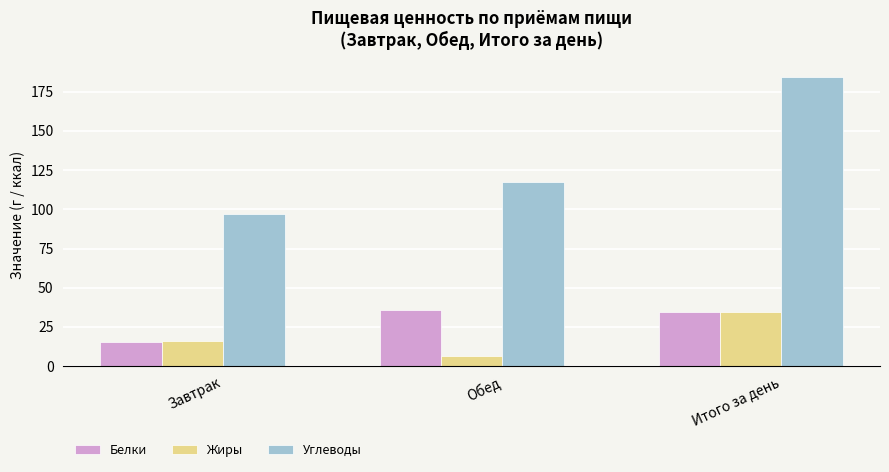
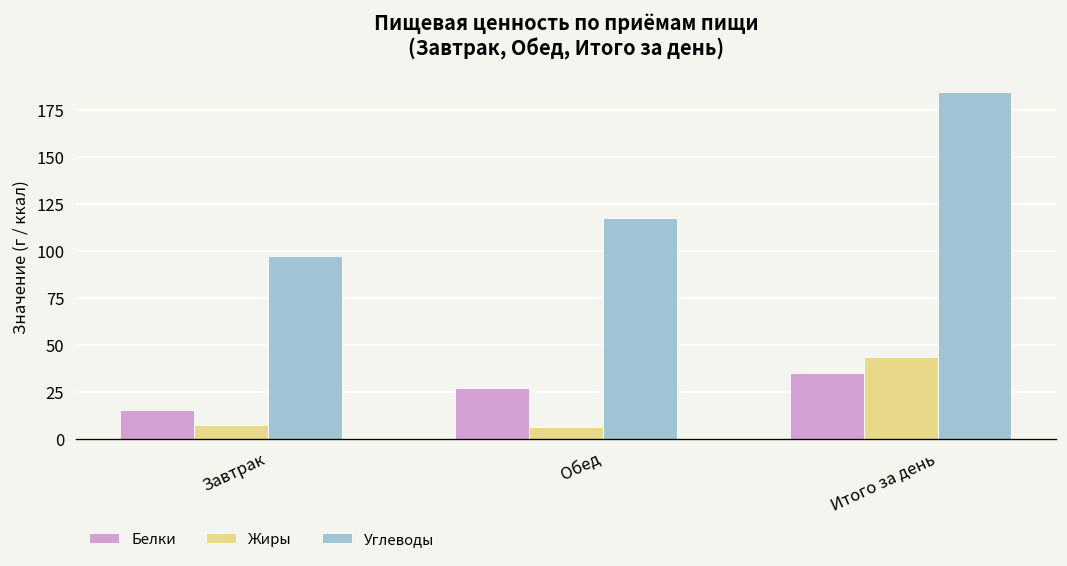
Жиры, Завтрак: 16 -> 7
Белки, Обед: 36 -> 27
Жиры, Итого за день: 35 -> 43
